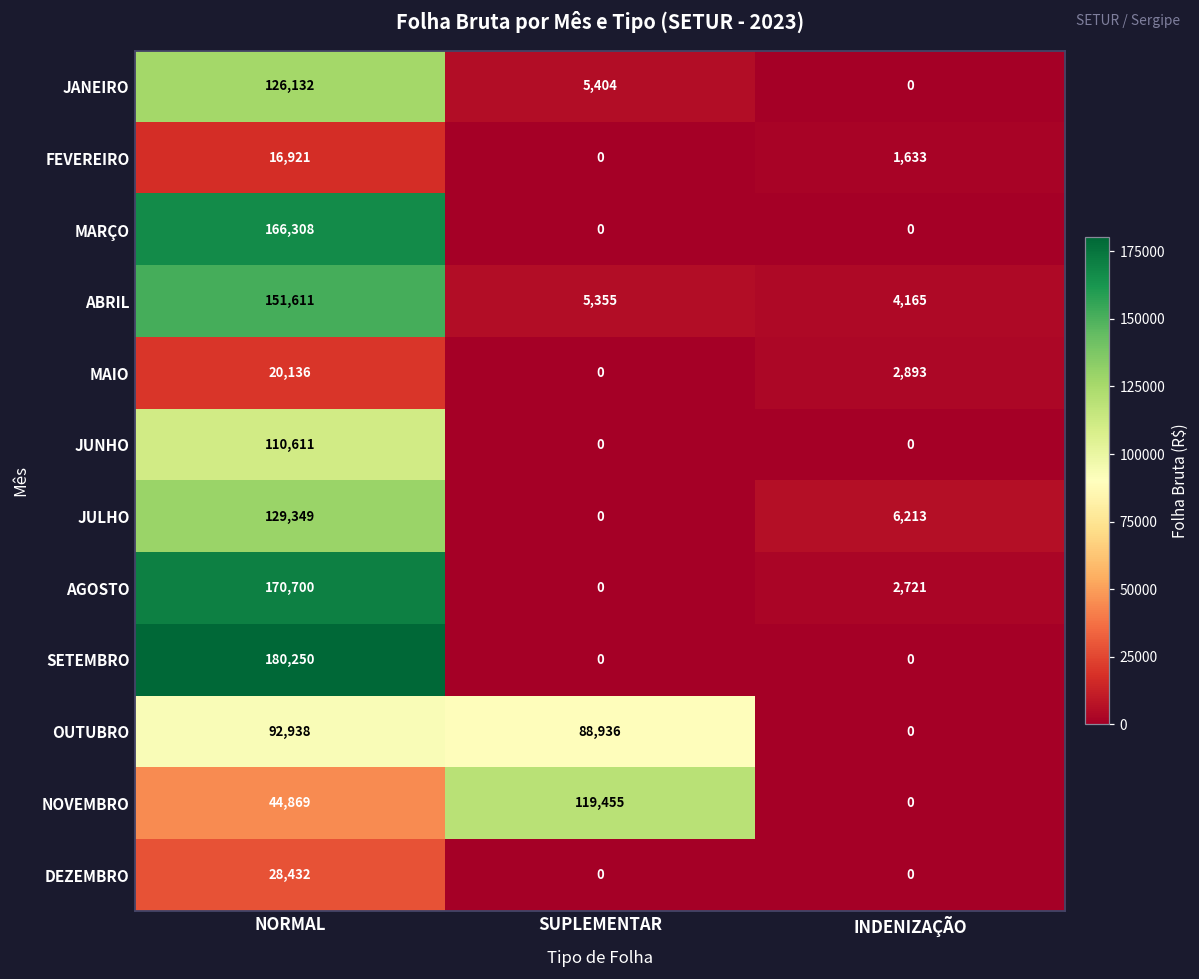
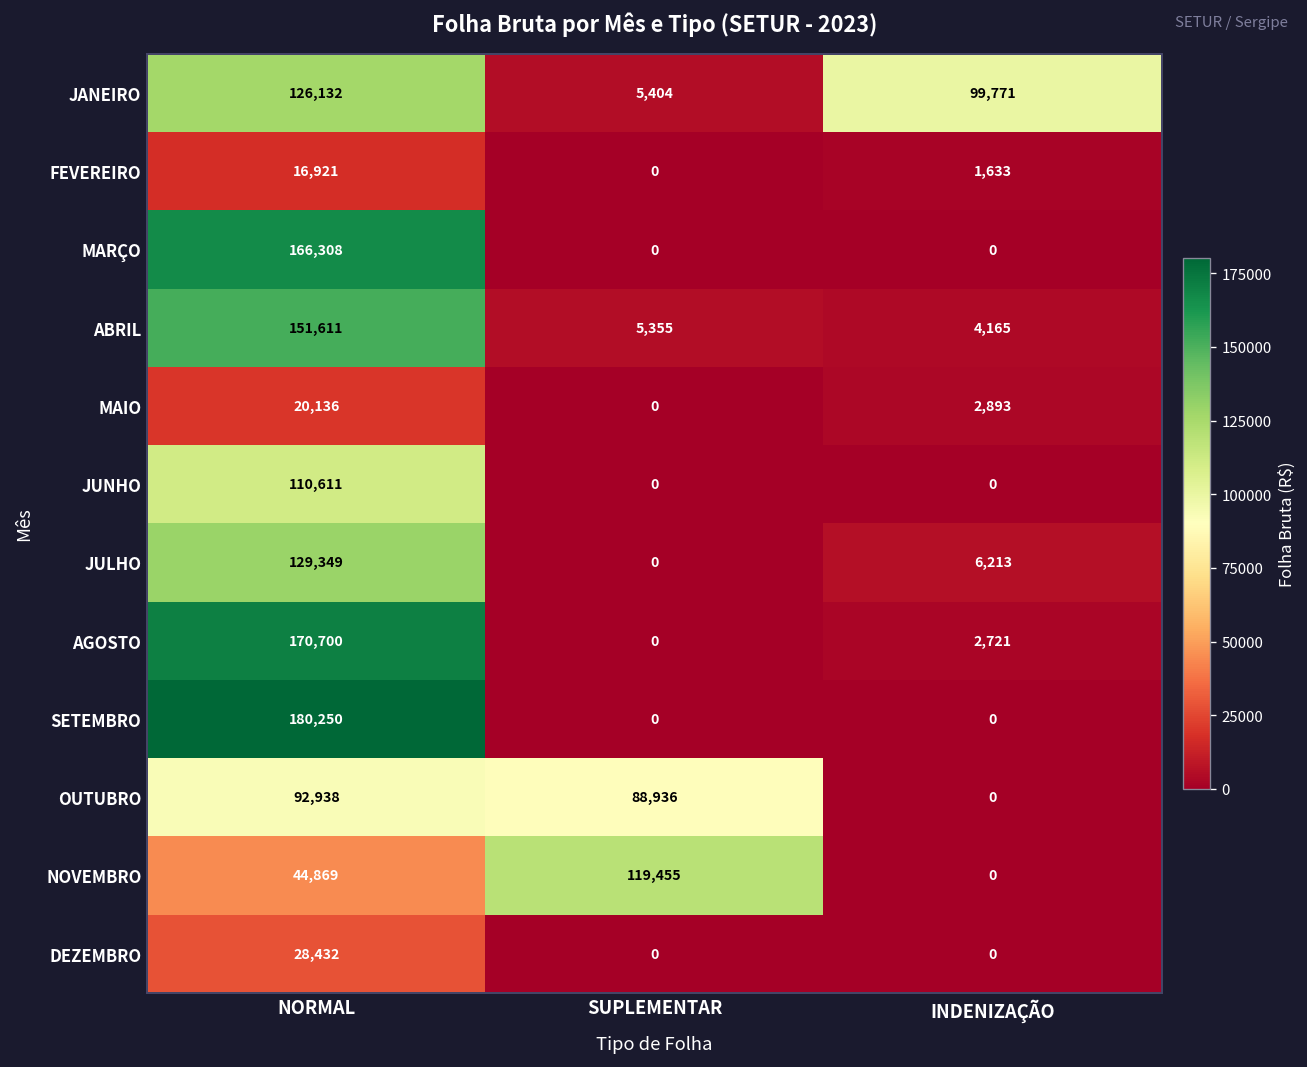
JANEIRO, INDENIZAÇÃO: 0 -> 99,771
